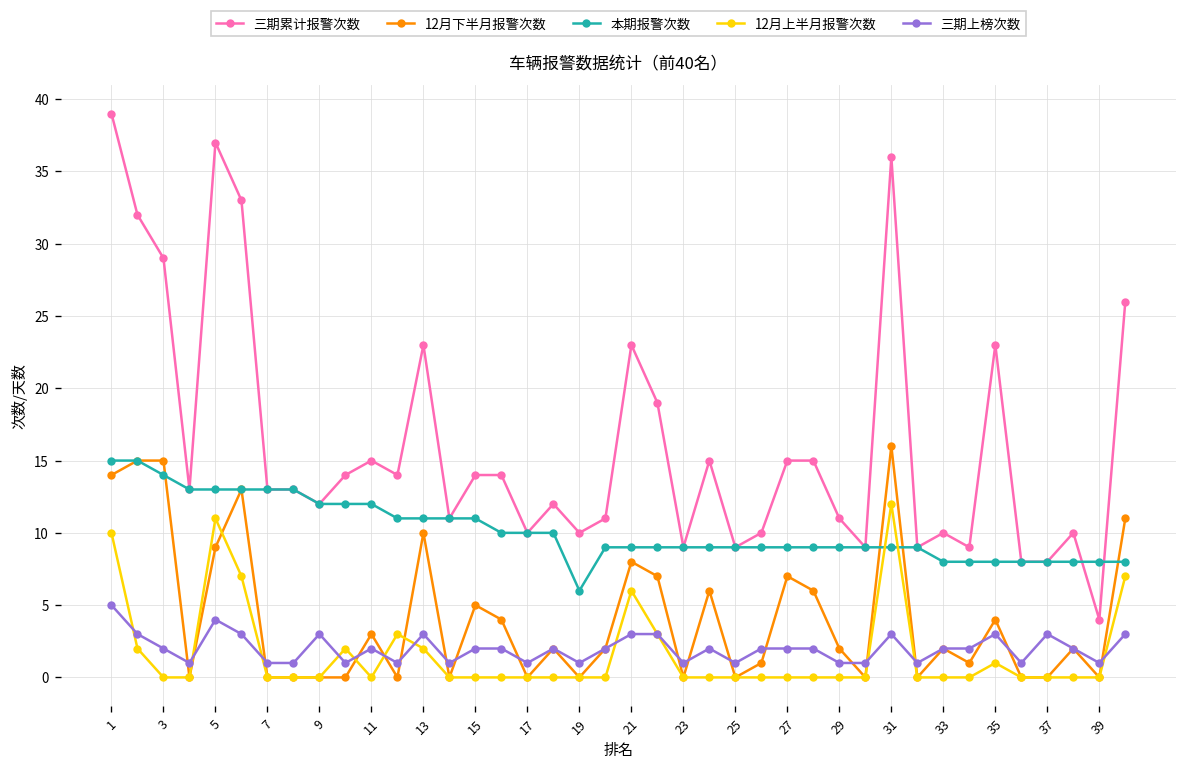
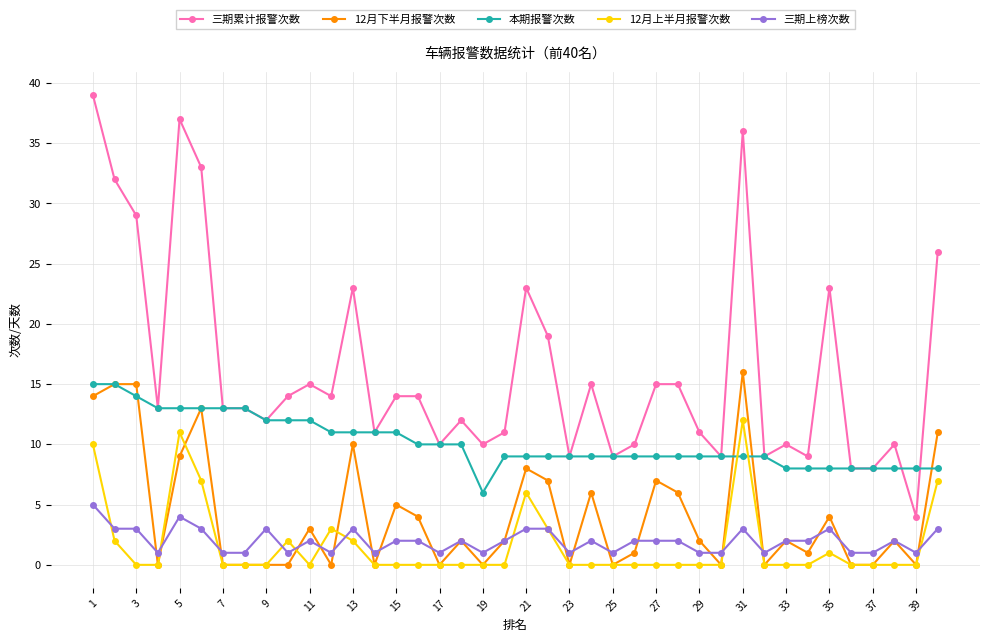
三期上榜次数, 3: 2 -> 3
三期上榜次数, 37: 3 -> 1
